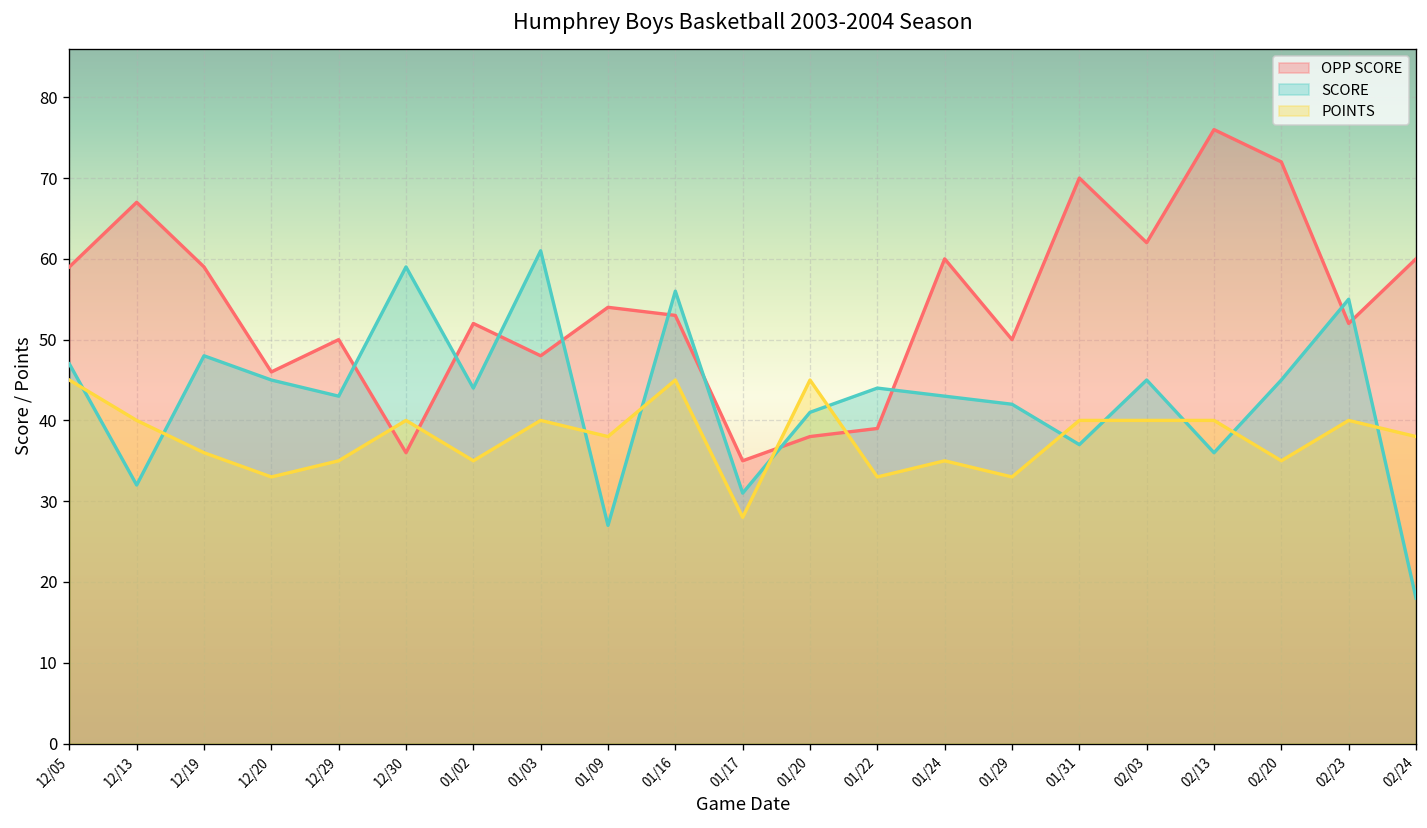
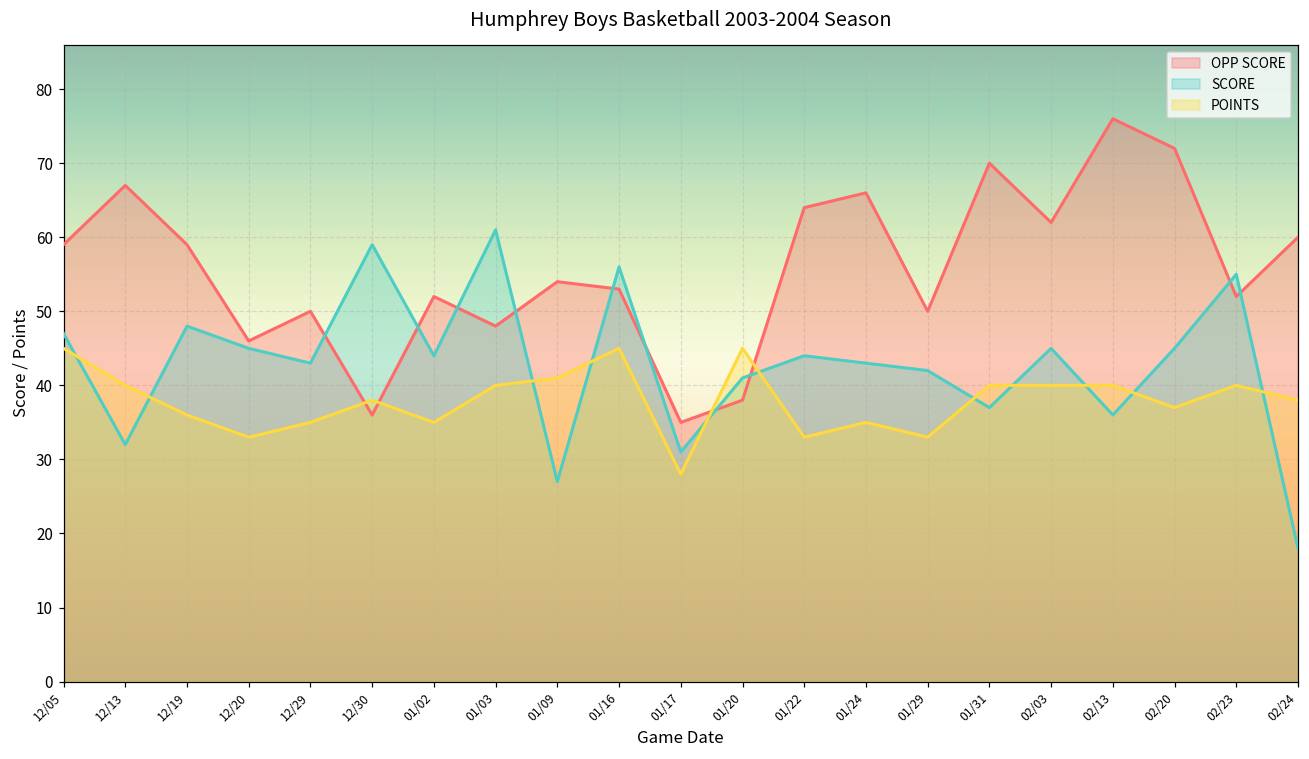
POINTS, 12/30: 40 -> 38
POINTS, 01/09: 38 -> 41
OPP SCORE, 01/22: 39 -> 64
OPP SCORE, 01/24: 60 -> 66
POINTS, 02/20: 35 -> 37
